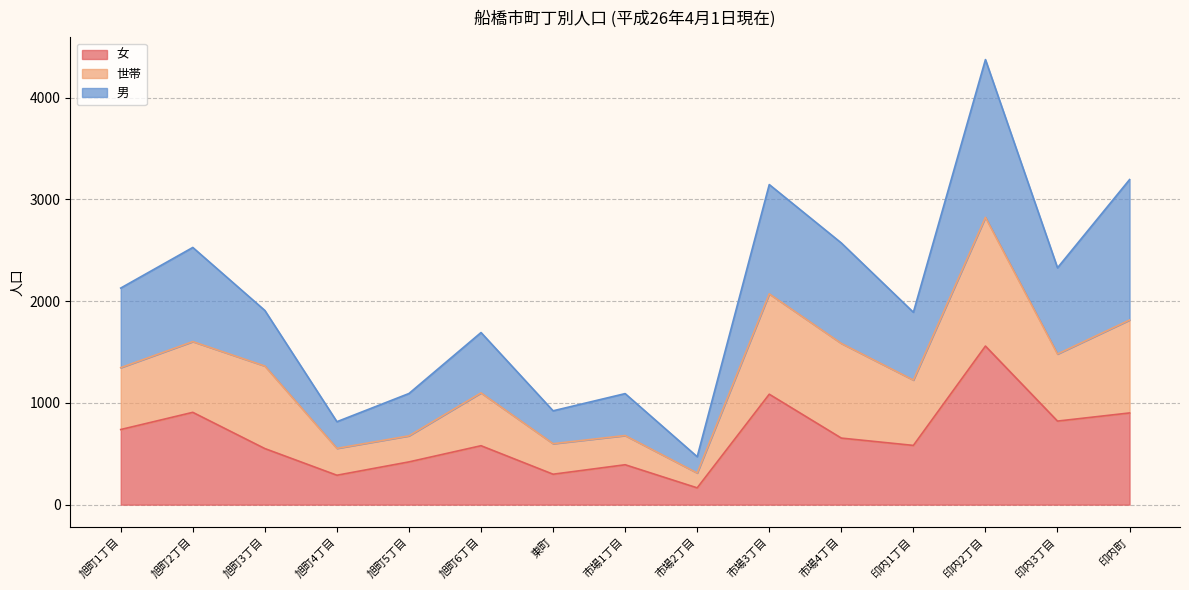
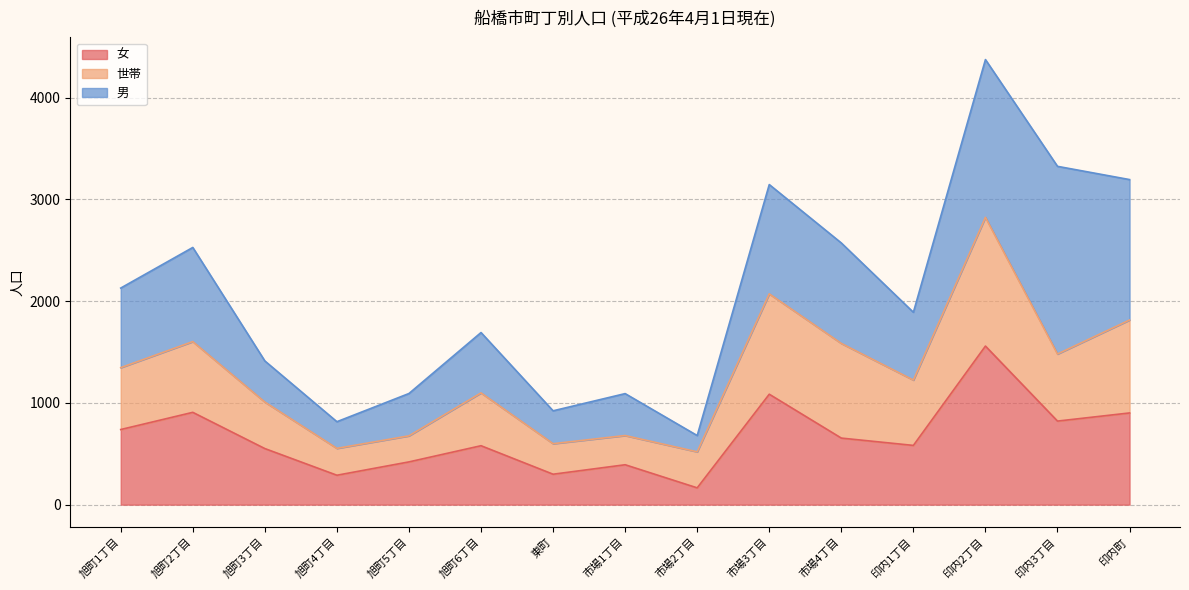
世帯, 旭町3丁目: 810 -> 460
男, 旭町3丁目: 550 -> 400
世帯, 市場2丁目: 150 -> 350
男, 印内3丁目: 850 -> 1840
